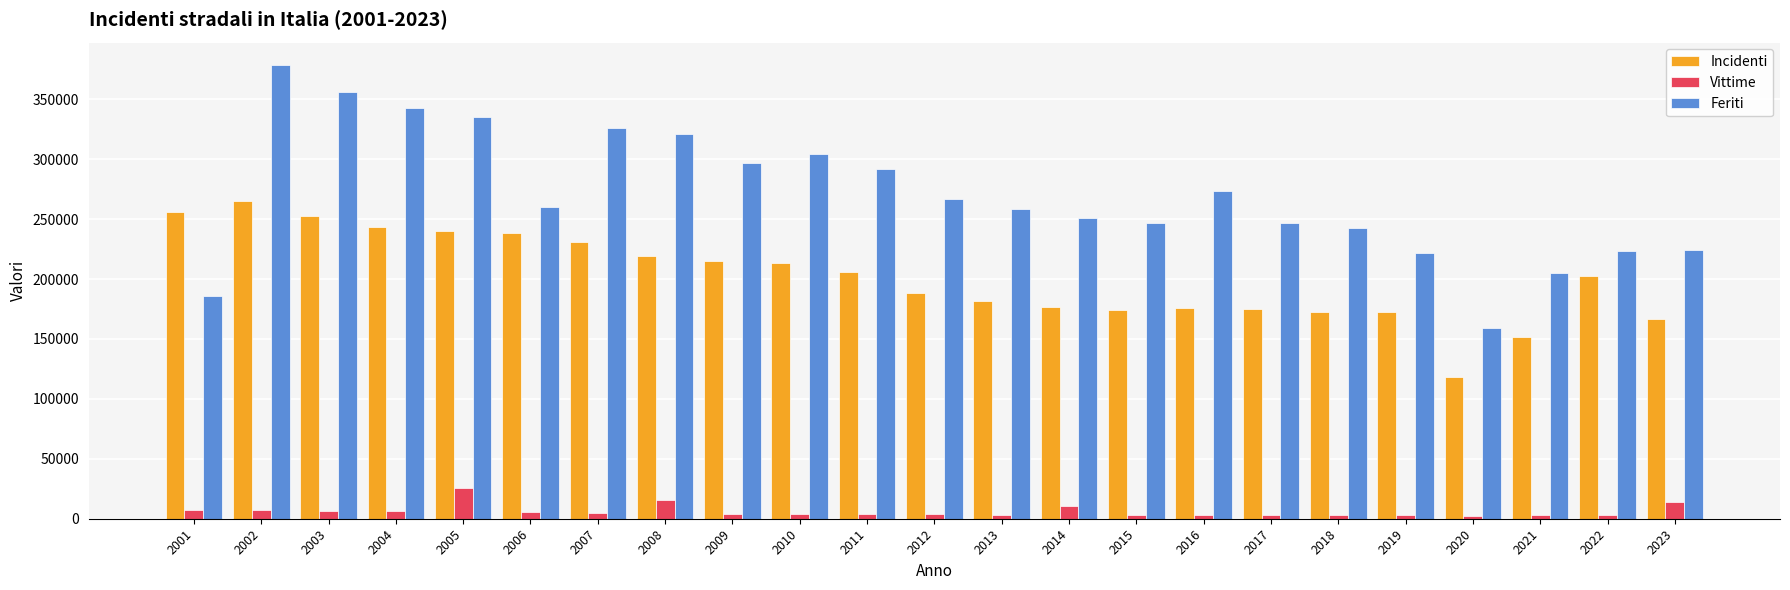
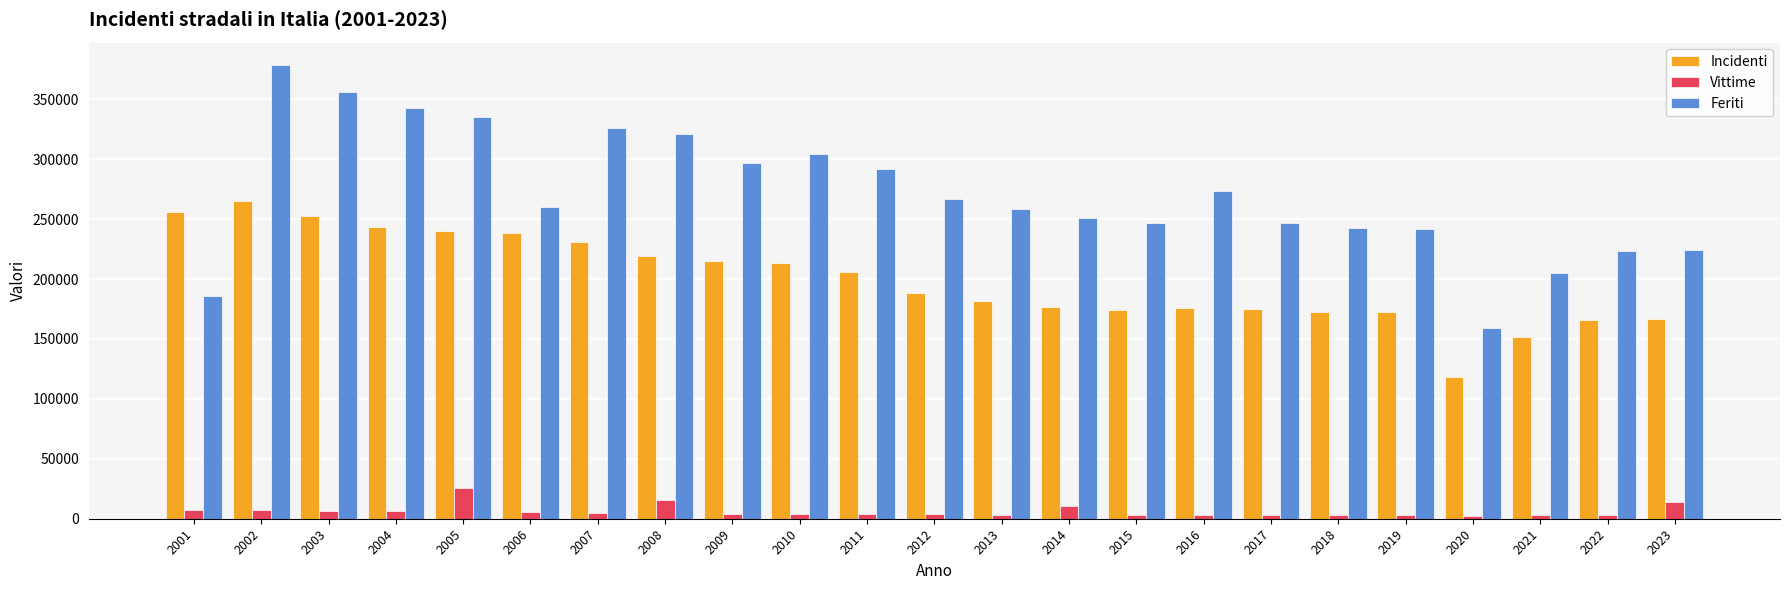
Feriti, 2019: 222000 -> 241000
Incidenti, 2022: 203000 -> 166000
